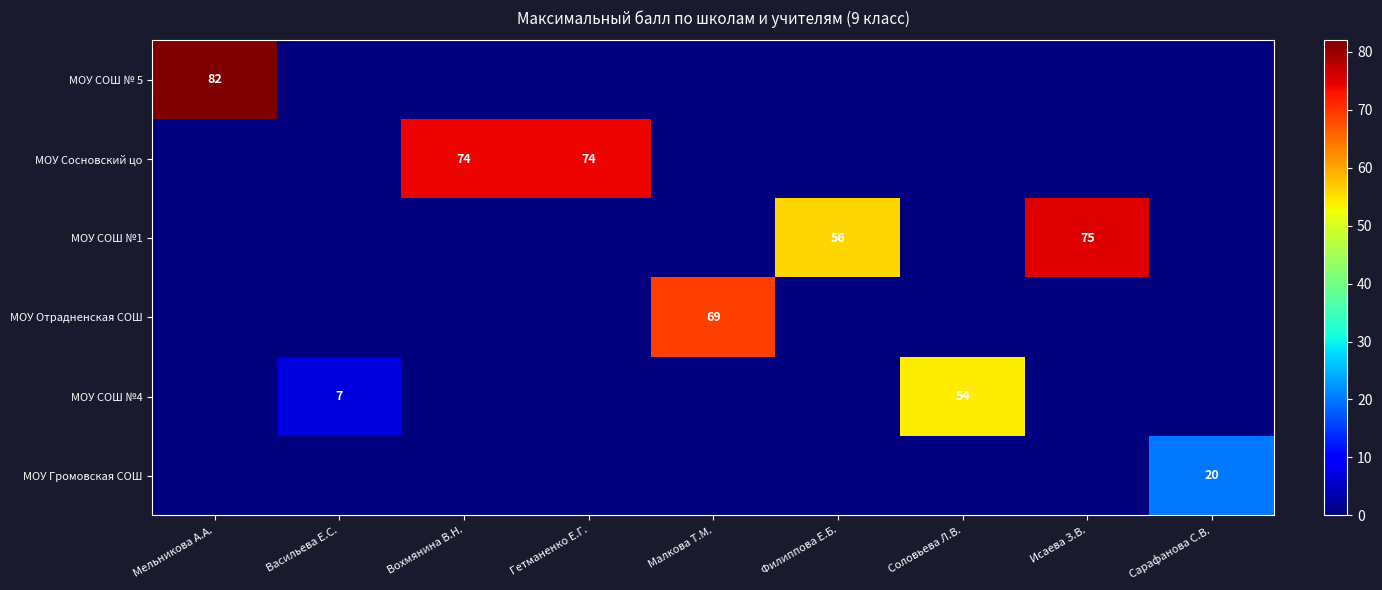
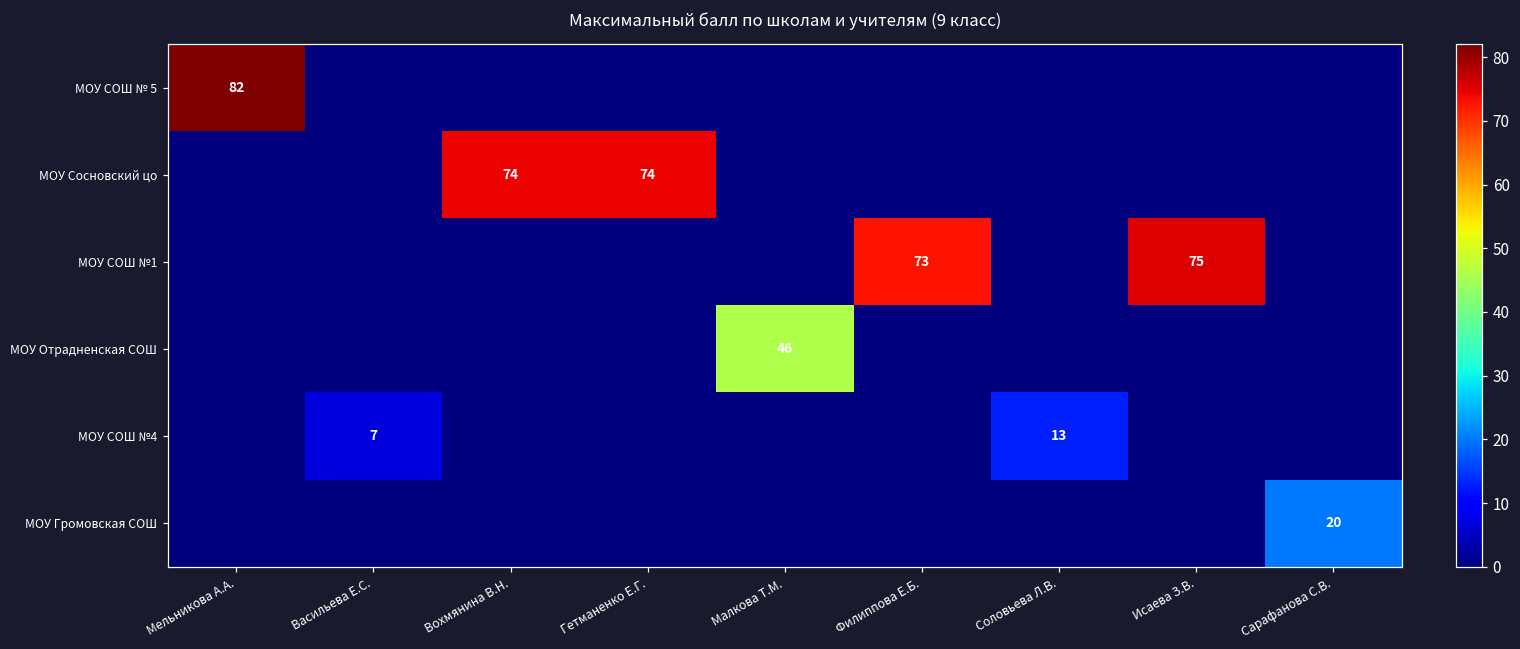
МОУ СОШ №1, Филиппова Е.Б.: 56 -> 73
МОУ Отрадненская СОШ, Малкова Т.М.: 69 -> 46
МОУ СОШ №4, Соловьева Л.В.: 54 -> 13
